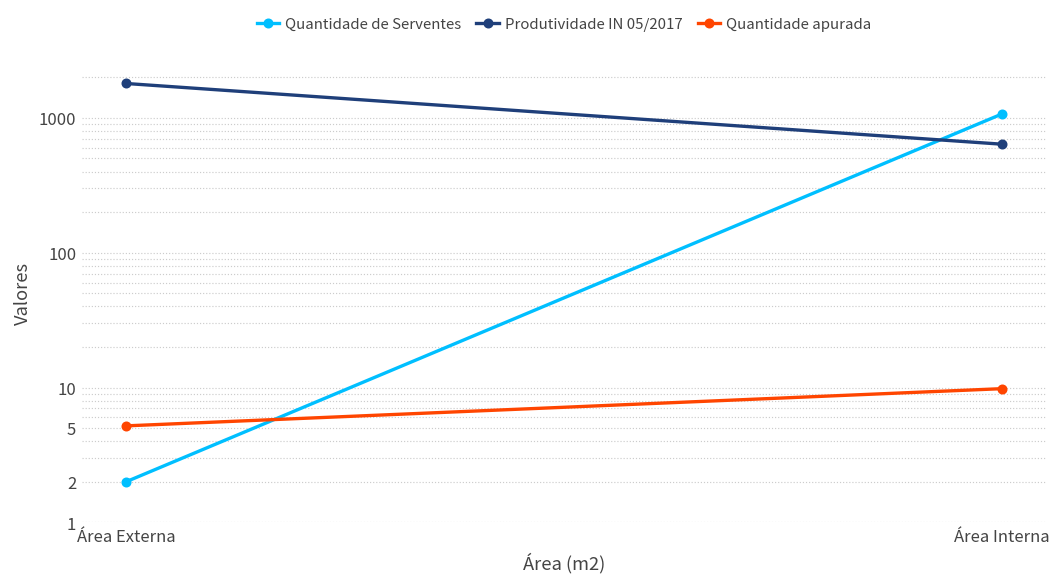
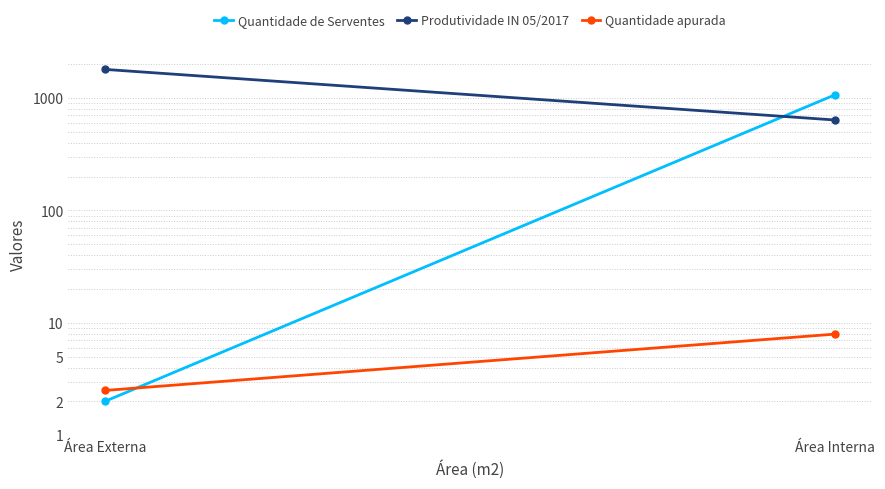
Quantidade apurada, Área Externa: 5 -> 2.5
Quantidade apurada, Área Interna: 10 -> 8
